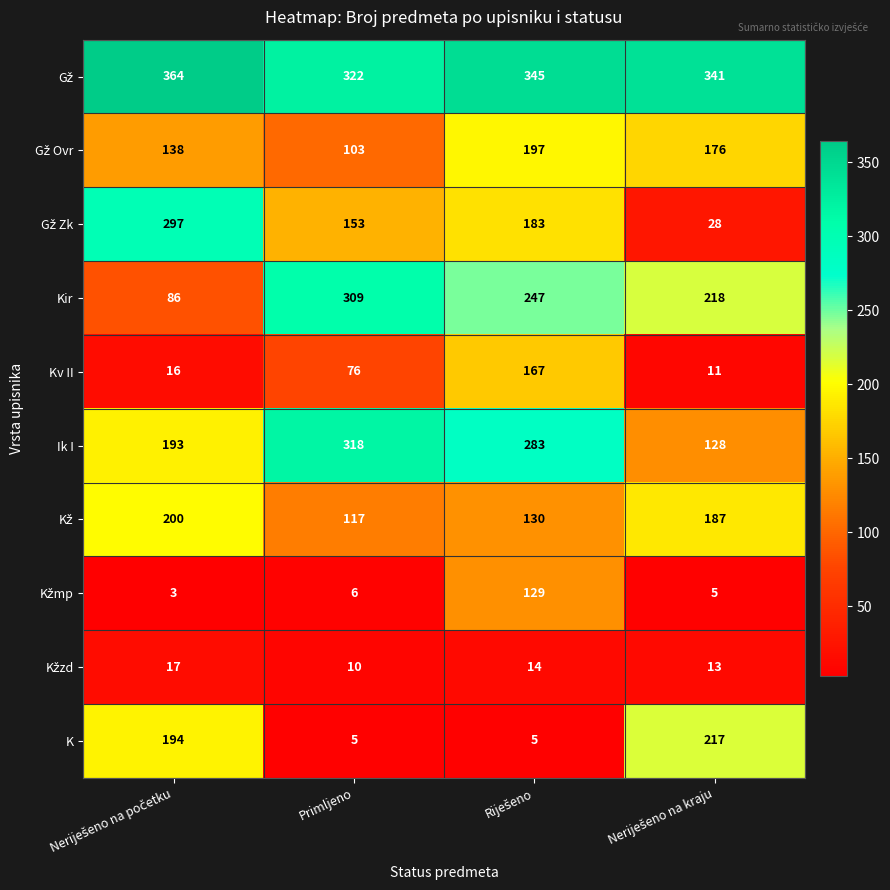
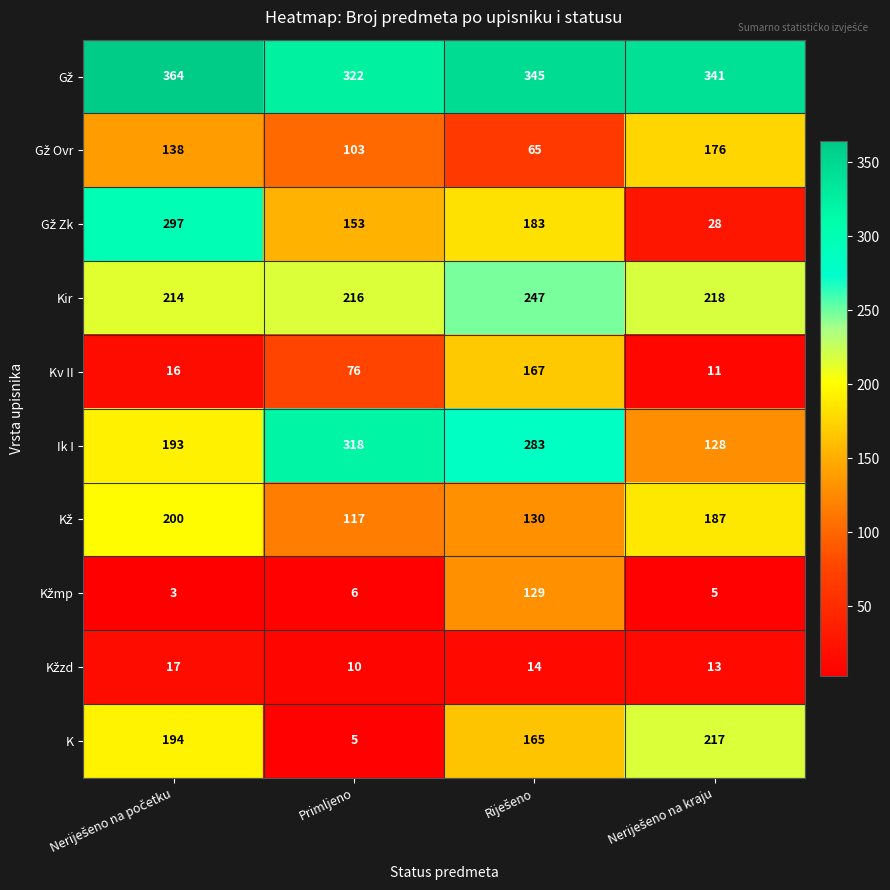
Gž Ovr, Riješeno: 197 -> 65
Kir, Neriješeno na početku: 86 -> 214
Kir, Primljeno: 309 -> 216
K, Riješeno: 5 -> 165
